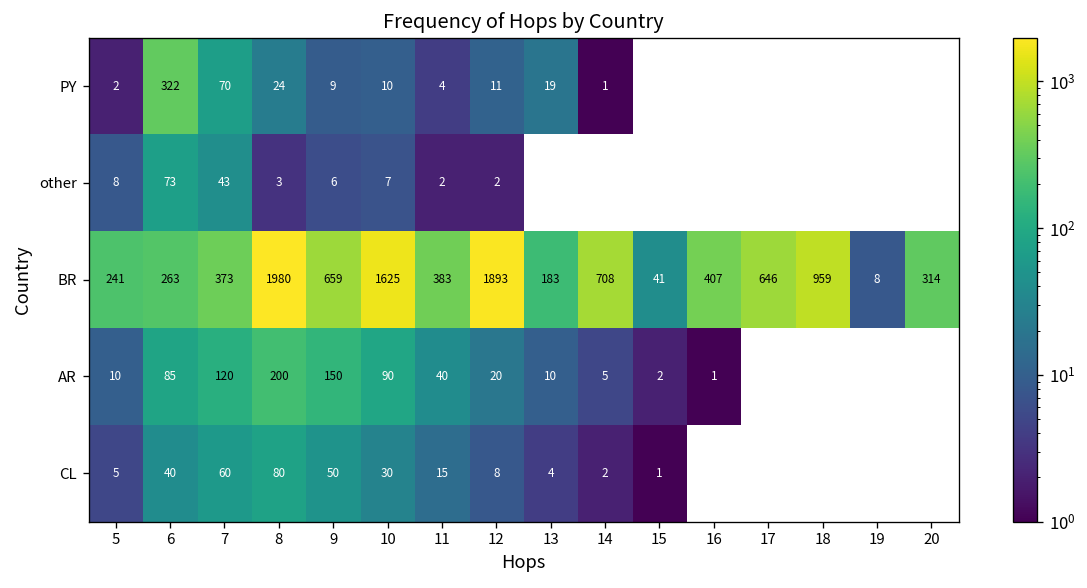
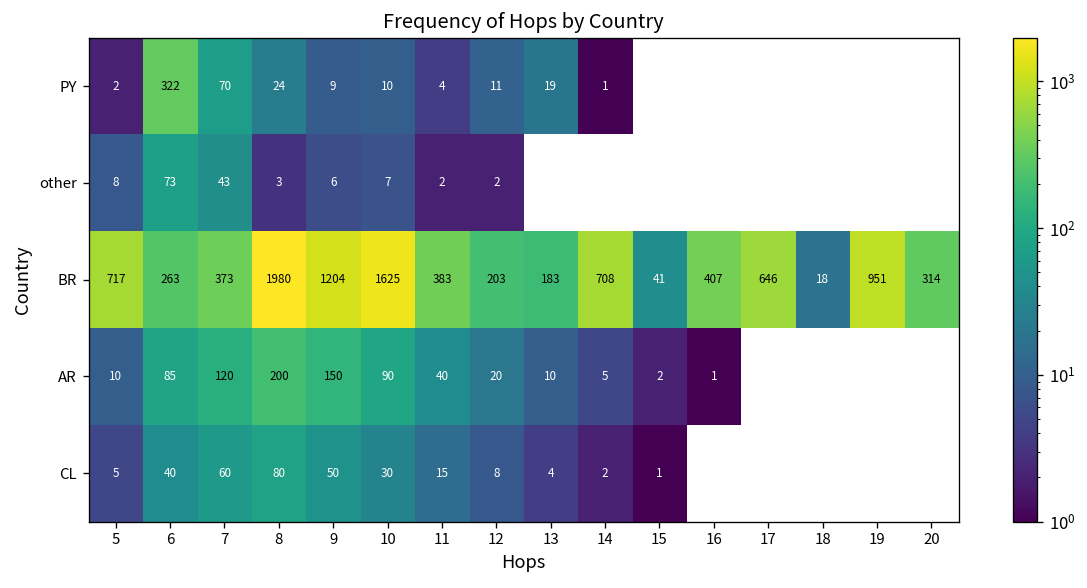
BR, 5: 241 -> 717
BR, 9: 659 -> 1204
BR, 12: 1893 -> 203
BR, 18: 959 -> 18
BR, 19: 8 -> 951
